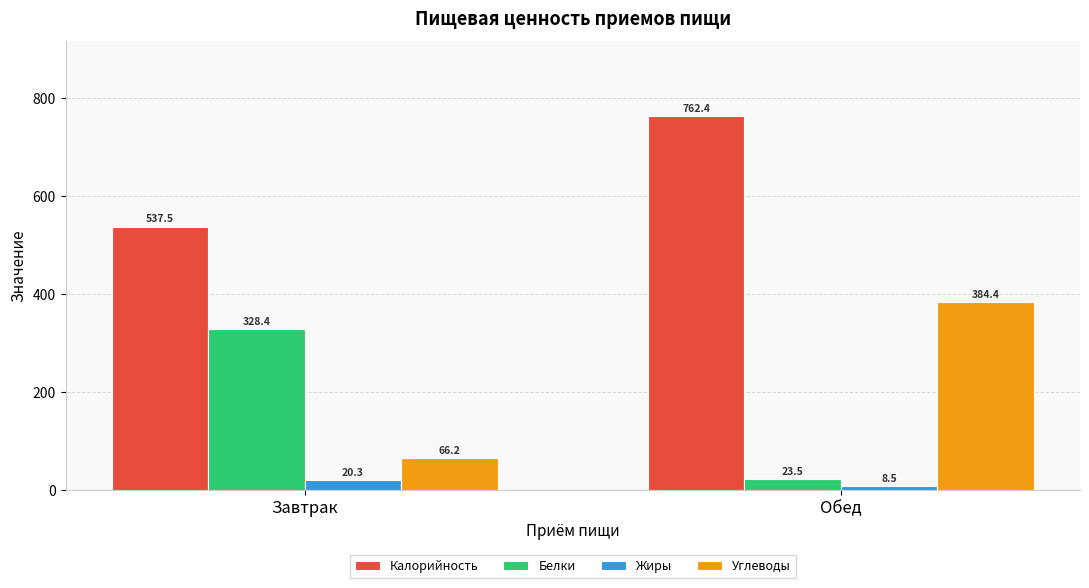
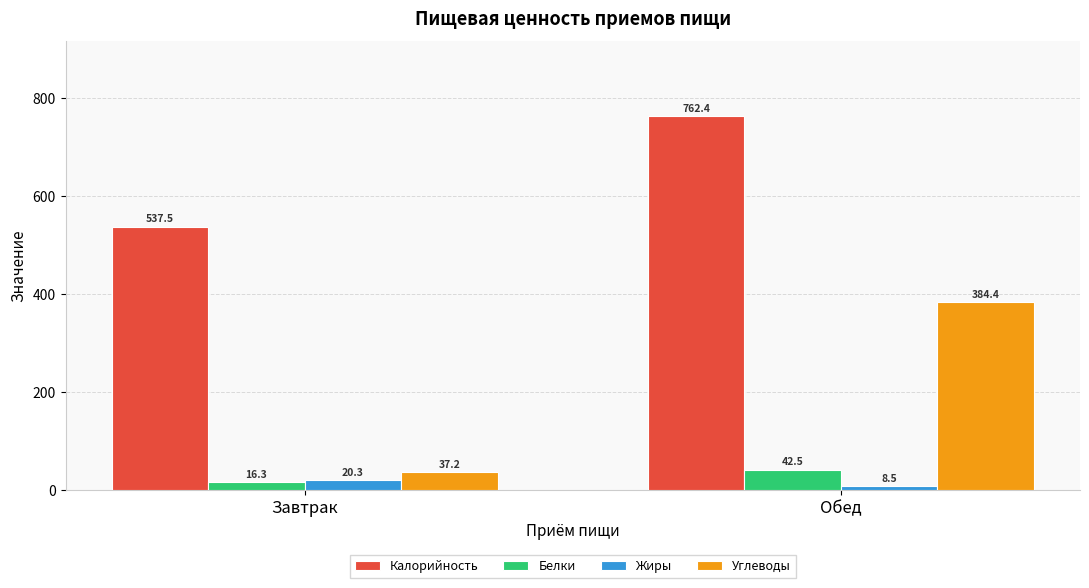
Белки, Завтрак: 328.4 -> 16.3
Углеводы, Завтрак: 66.2 -> 37.2
Белки, Обед: 23.5 -> 42.5
